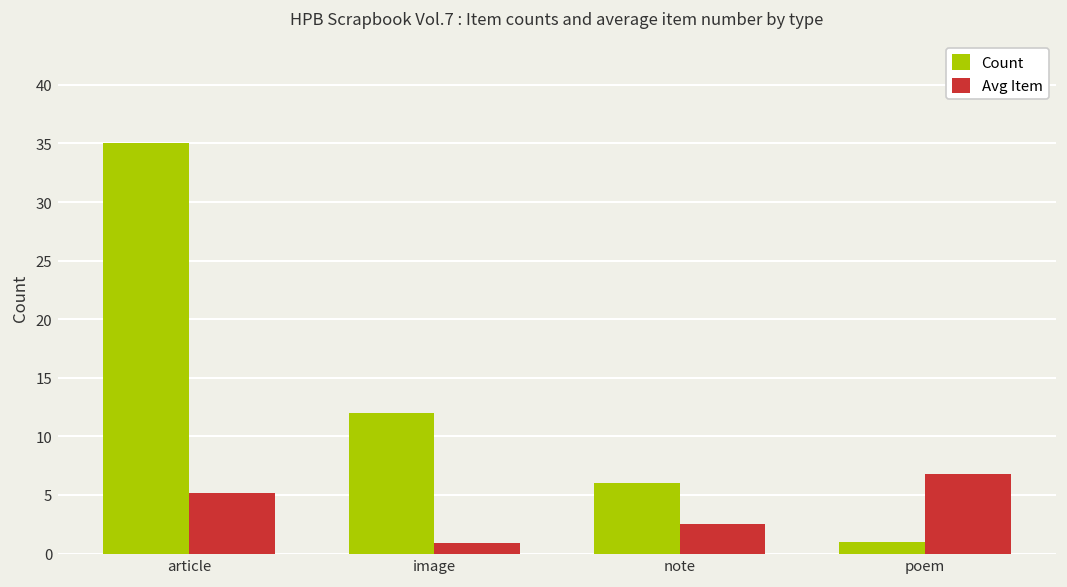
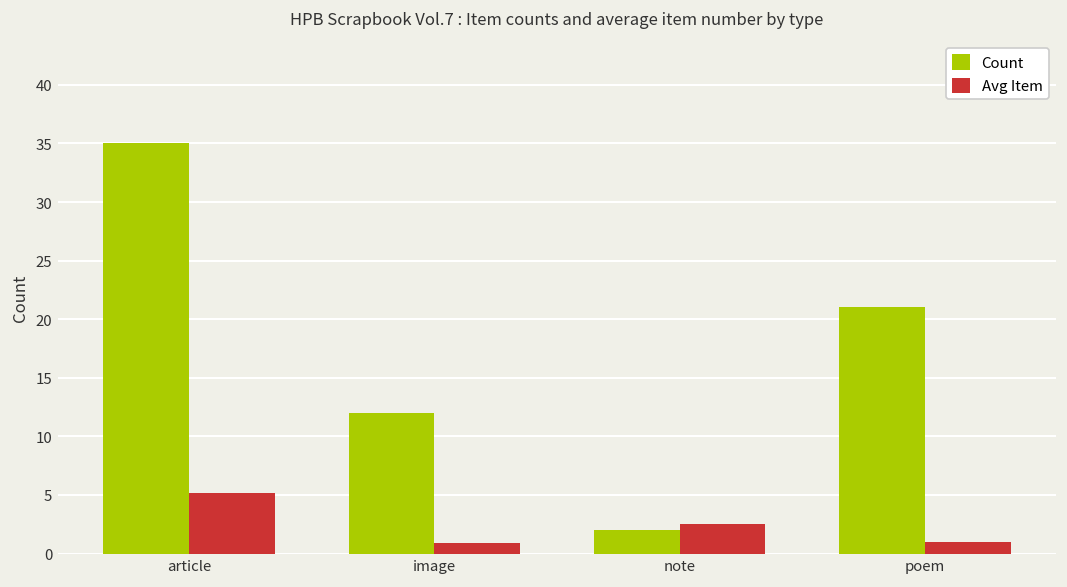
Count, note: 6 -> 2
Count, poem: 1 -> 21
Avg Item, poem: 7 -> 1
